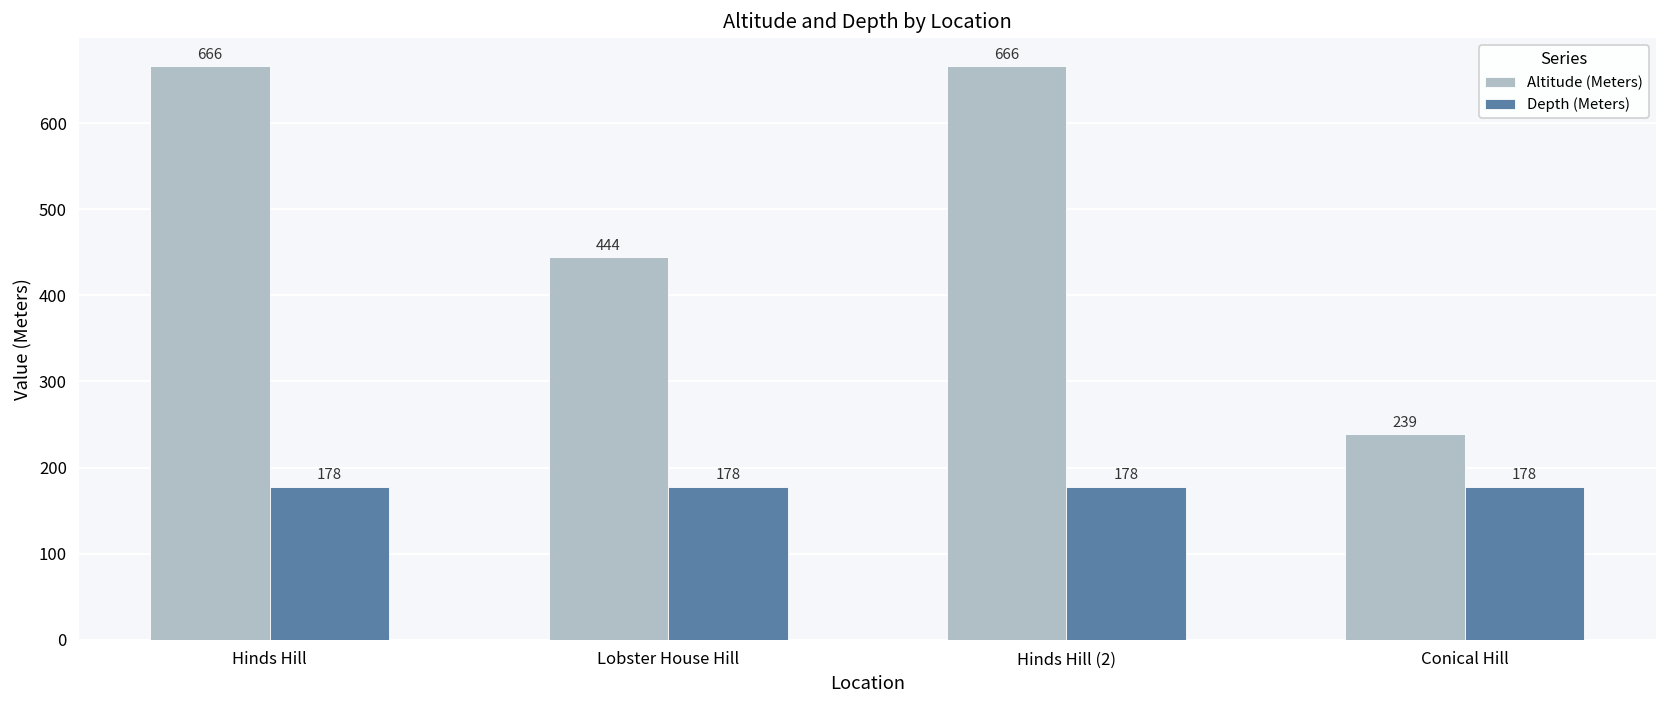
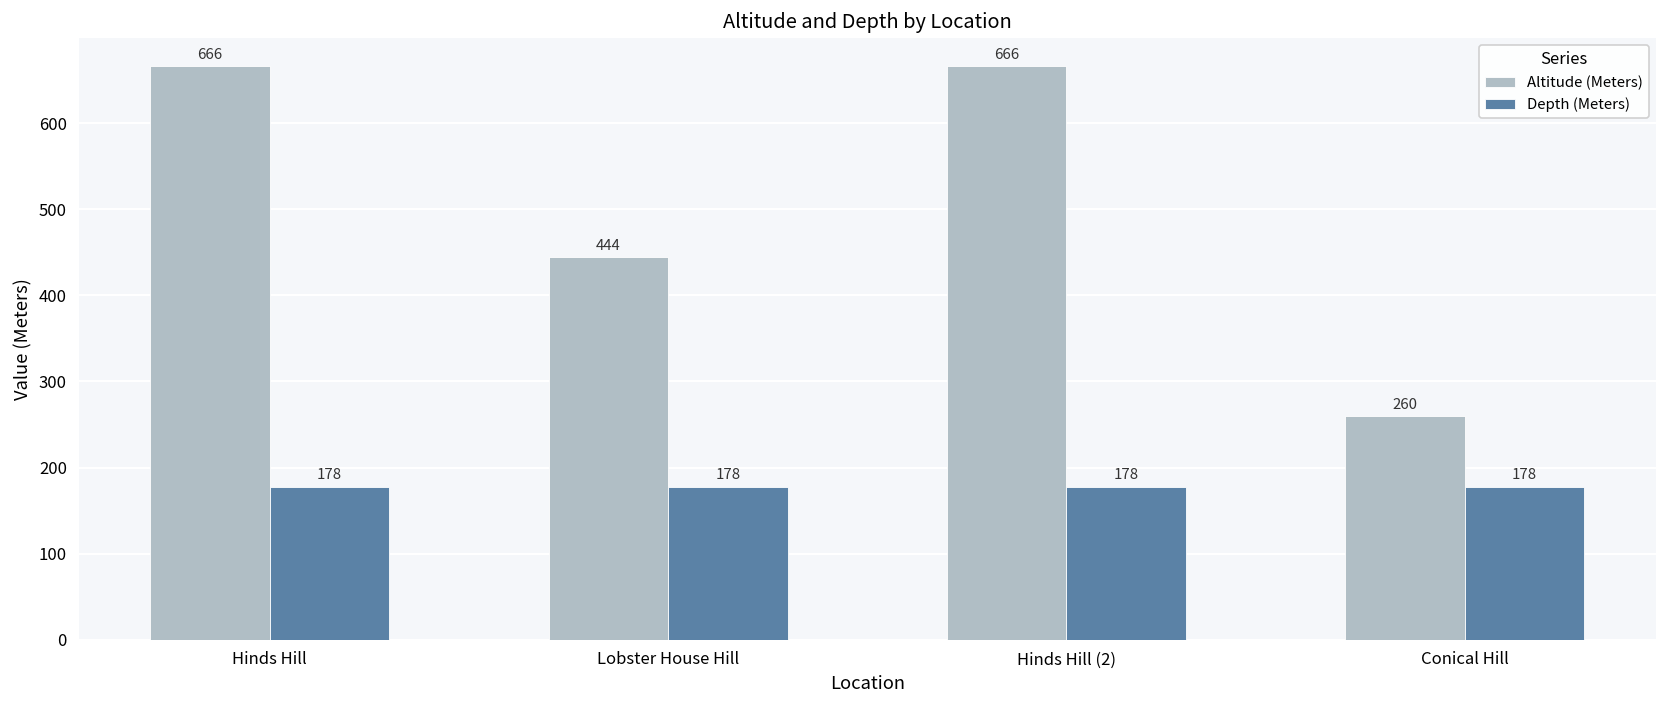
Altitude (Meters), Conical Hill: 239 -> 260
